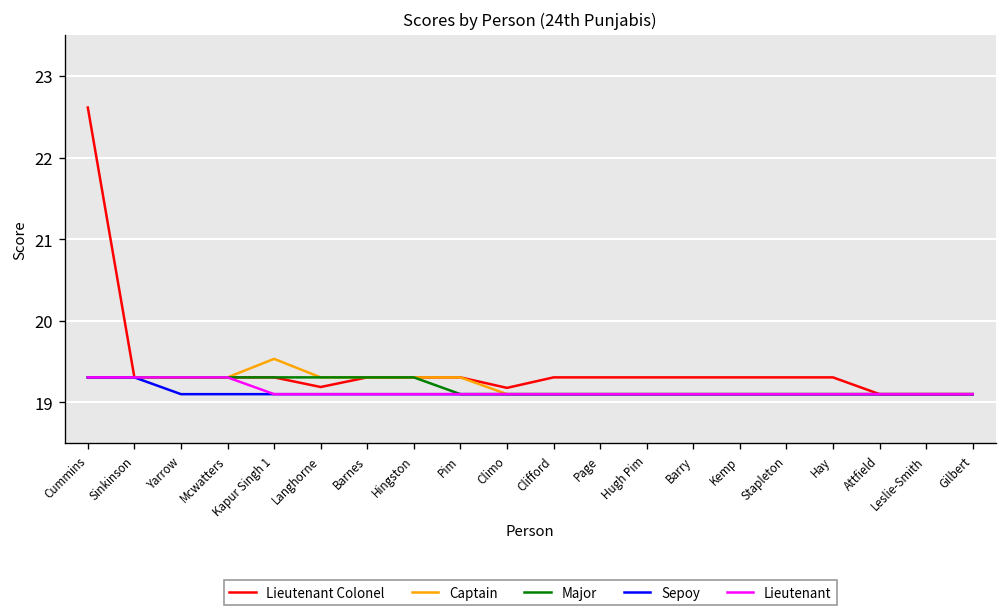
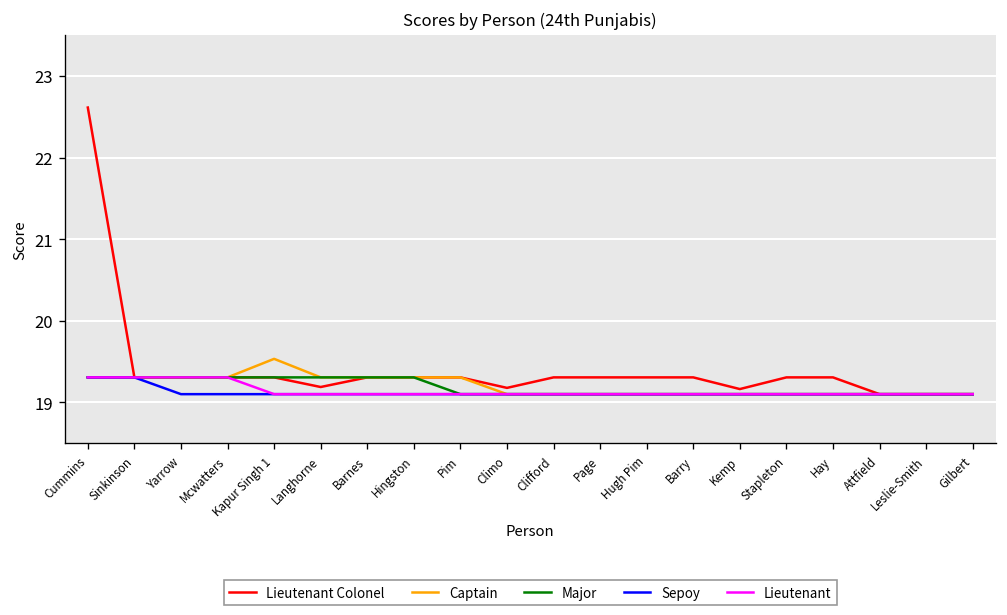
Lieutenant Colonel, Kemp: 19.3 -> 19.2
